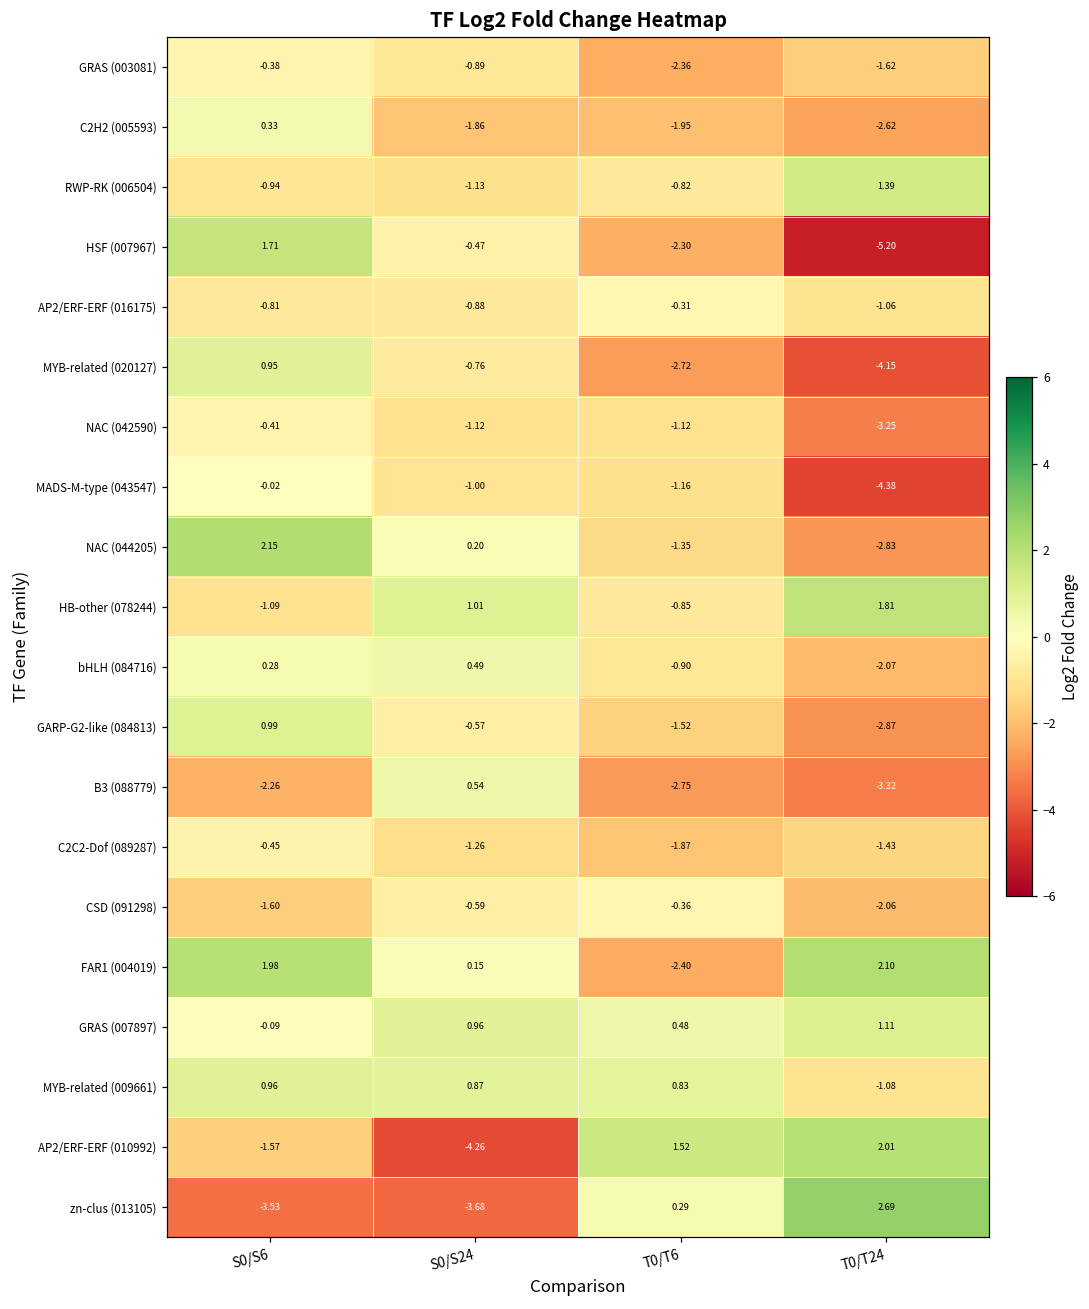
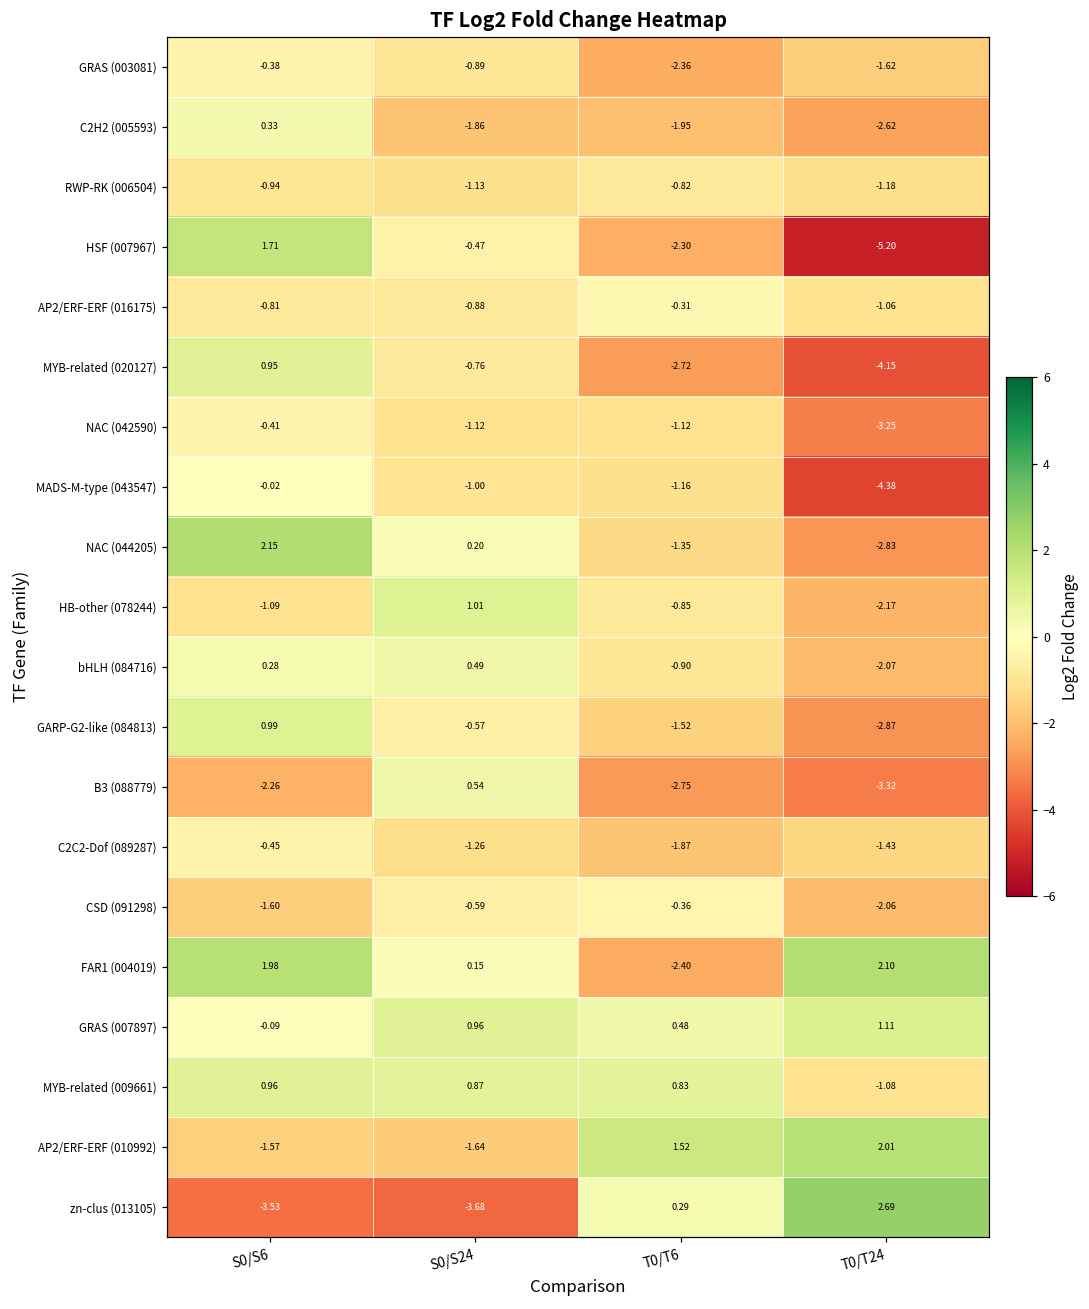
RWP-RK (006504), T0/T24: 1.39 -> -1.18
HB-other (078244), T0/T24: 1.81 -> -2.17
AP2/ERF-ERF (010992), S0/S24: -4.26 -> -1.64
